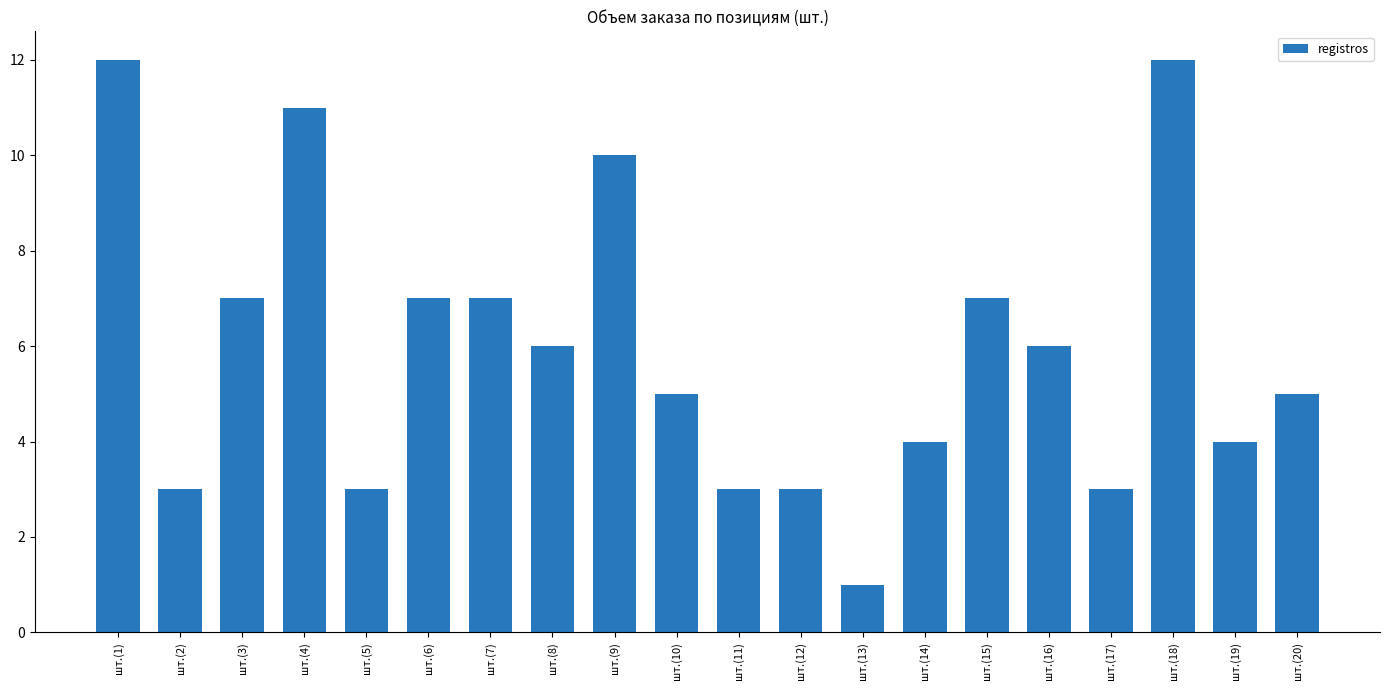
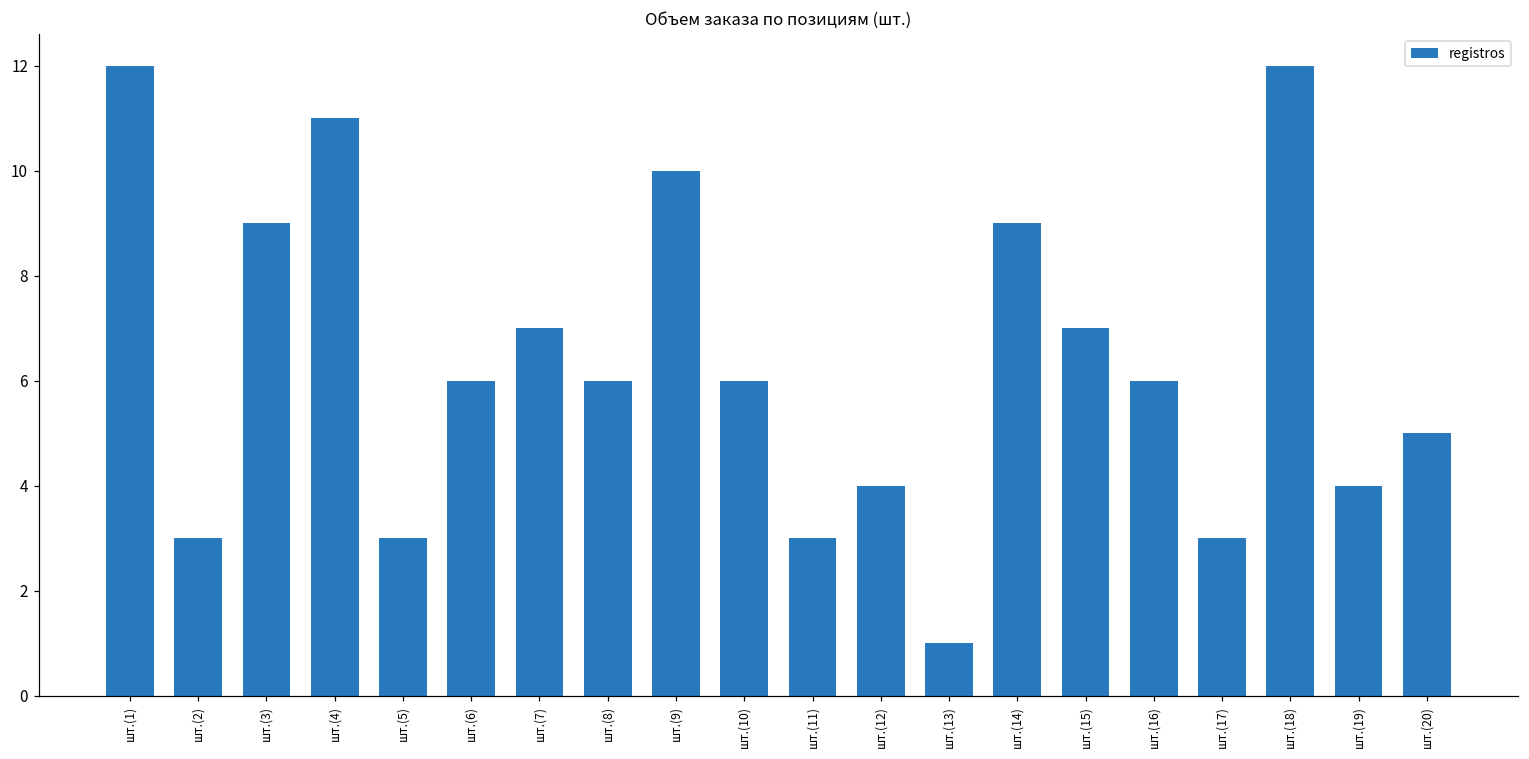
шт.(3): 7 -> 9
шт.(6): 7 -> 6
шт.(10): 5 -> 6
шт.(12): 3 -> 4
шт.(14): 4 -> 9
